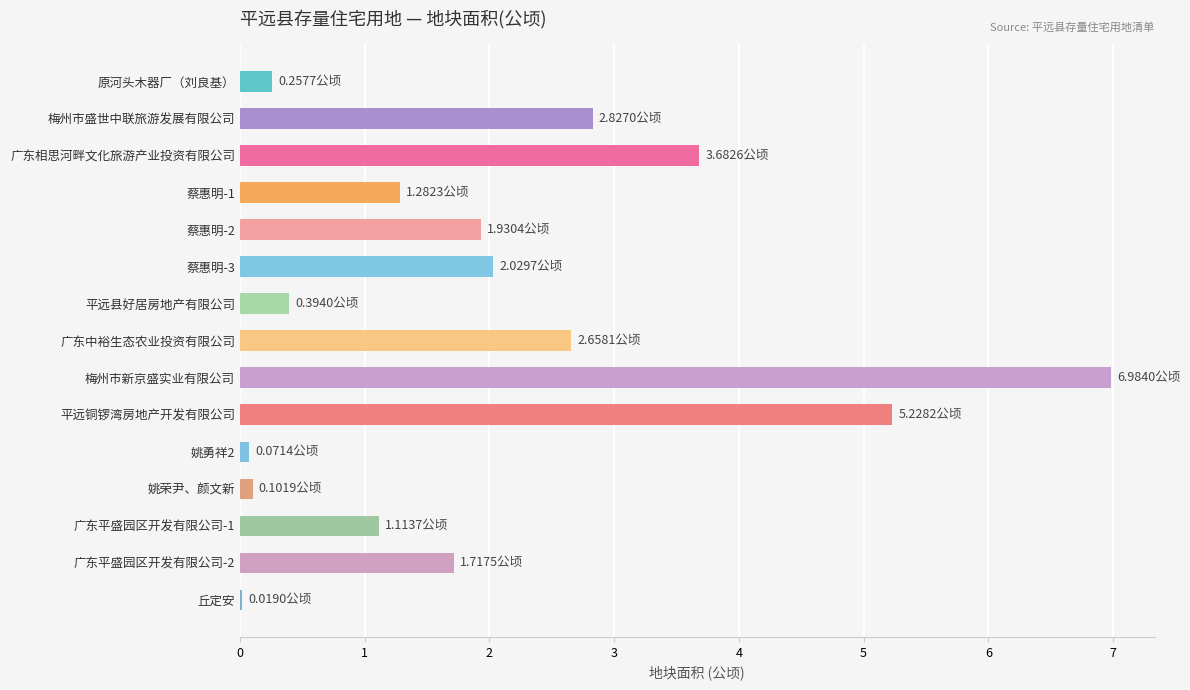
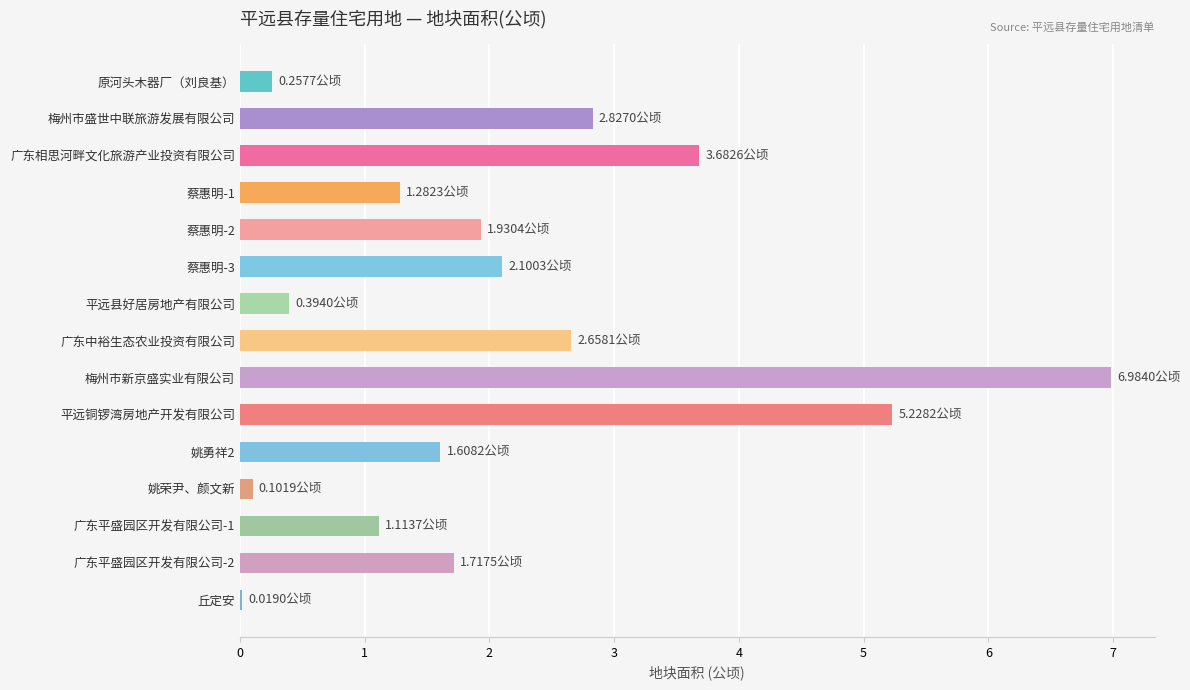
蔡惠明-3: 2.0297 -> 2.1003
姚勇祥2: 0.0714 -> 1.6082
